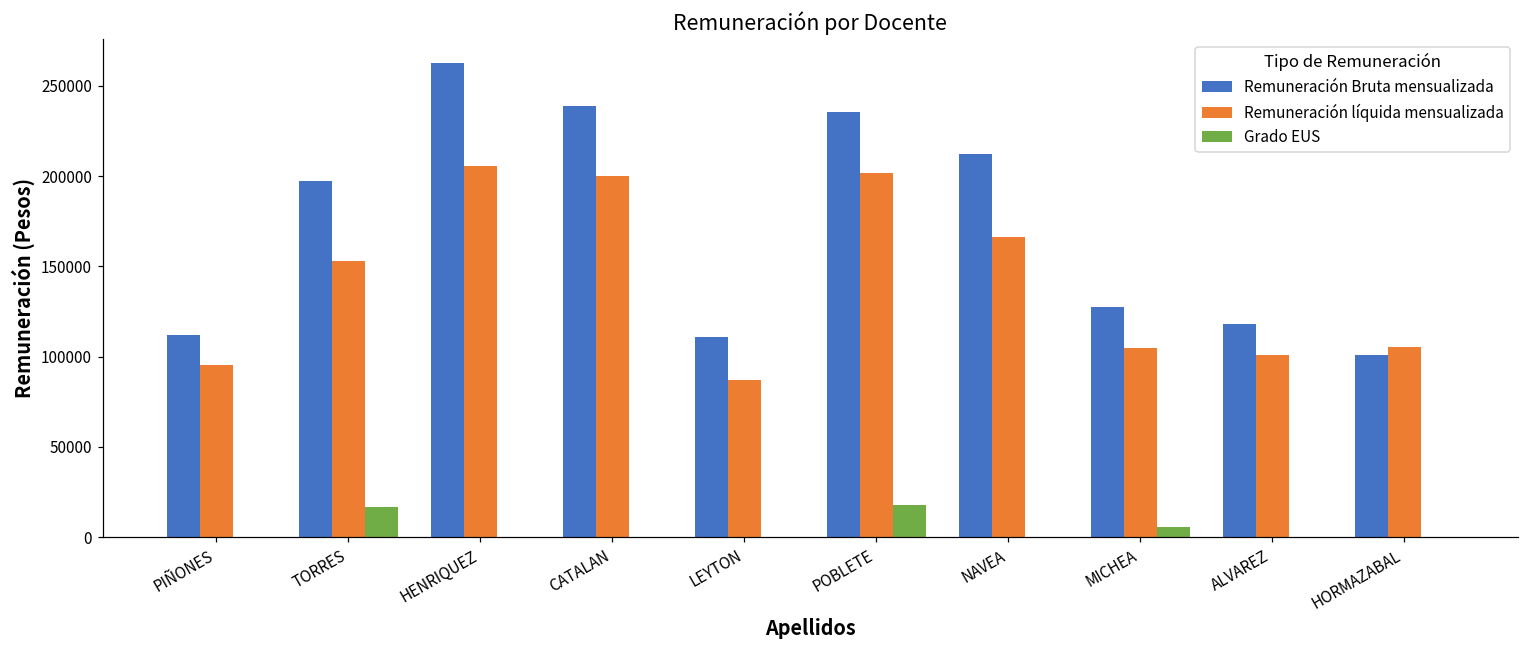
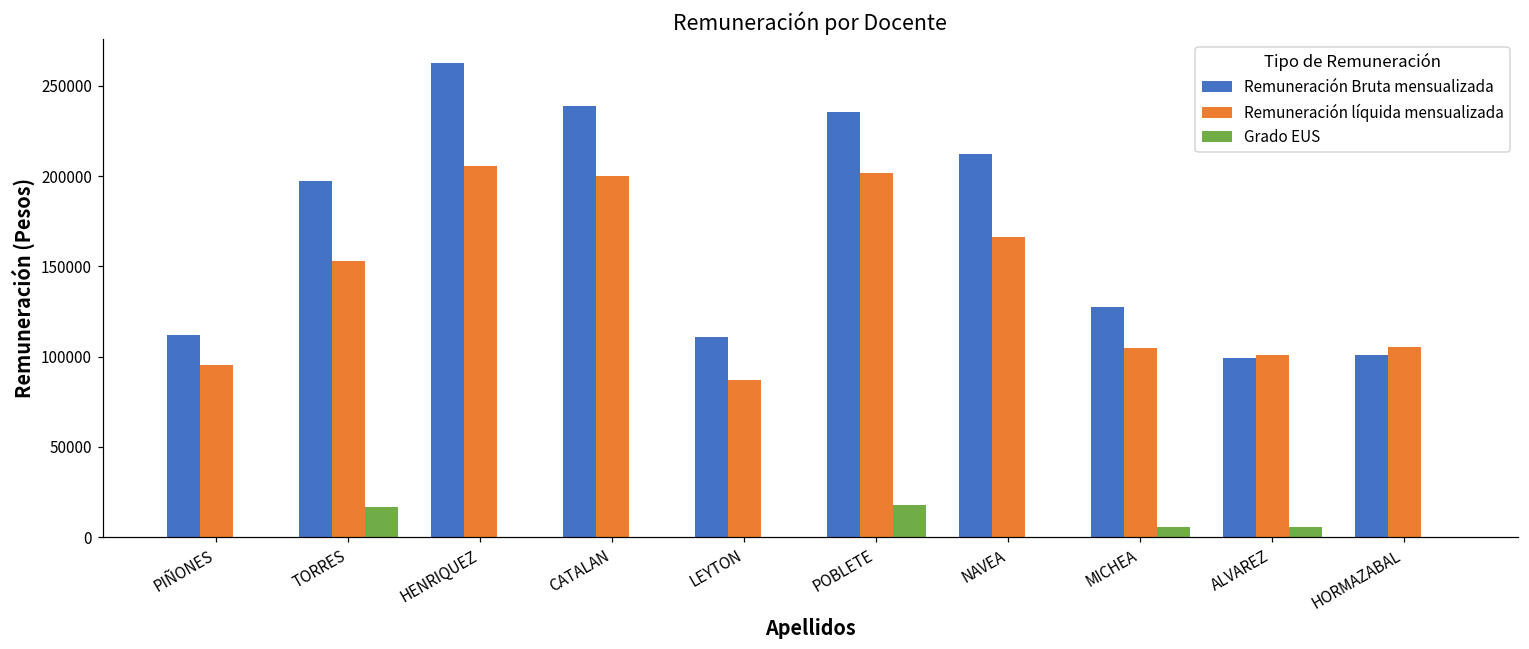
Remuneración Bruta mensualizada, ALVAREZ: 118000 -> 99000
Grado EUS, ALVAREZ: 0 -> 6000
